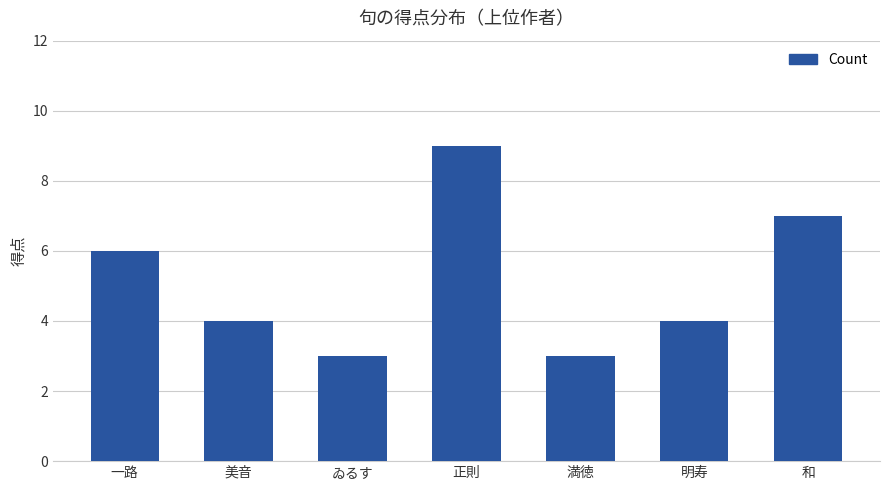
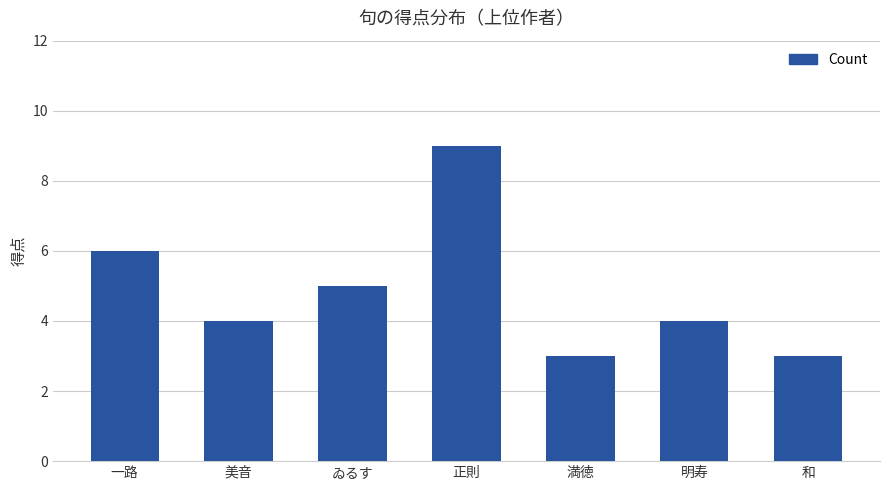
ゐるす: 3 -> 5
和: 7 -> 3
